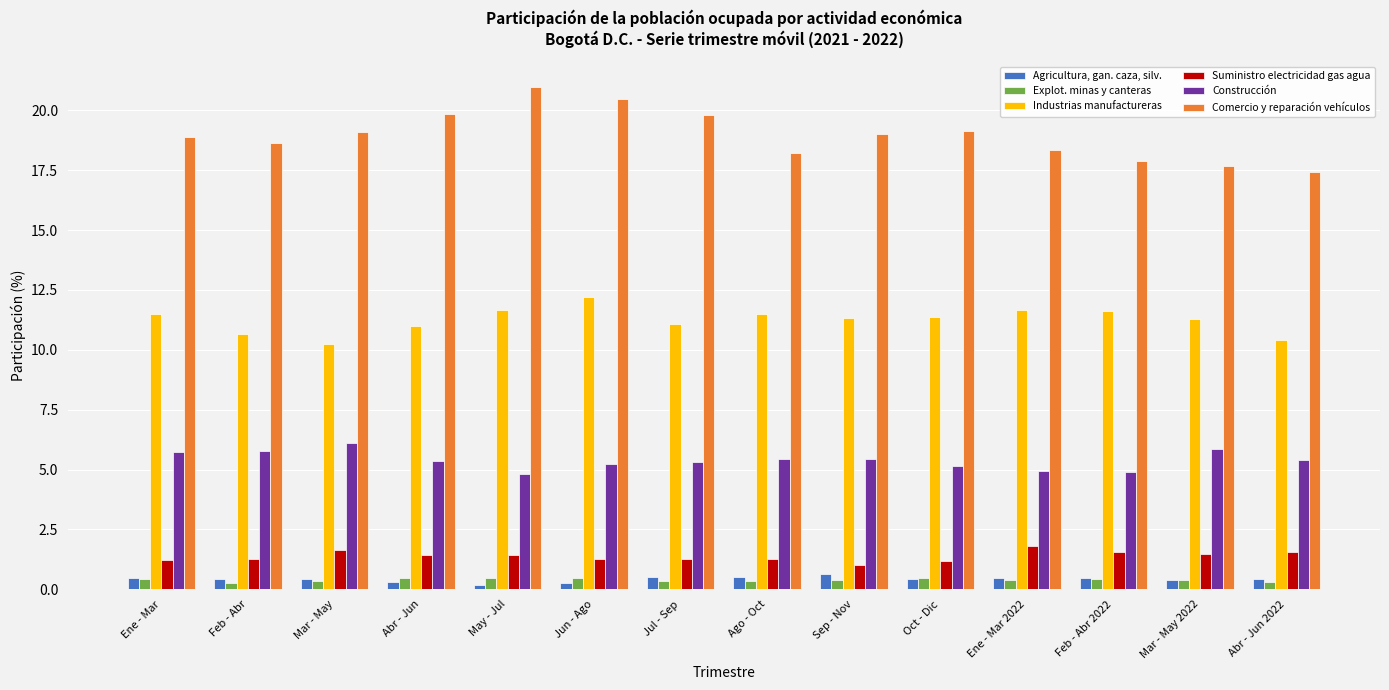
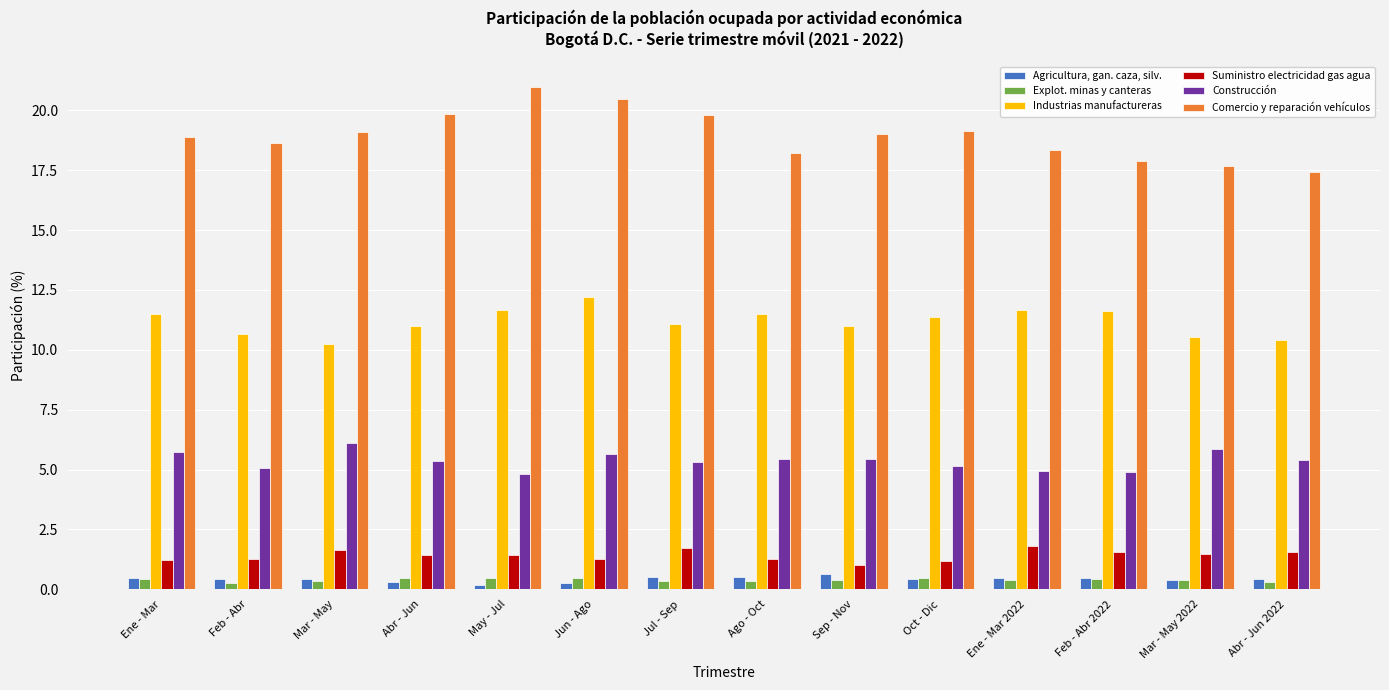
Construcción, Feb - Abr: 5.8 -> 5.1
Construcción, Jun - Ago: 5.2 -> 5.6
Suministro electricidad gas agua, Jul - Sep: 1.3 -> 1.7
Industrias manufactureras, Sep - Nov: 11.3 -> 11.0
Industrias manufactureras, Mar - May 2022: 11.3 -> 10.5
